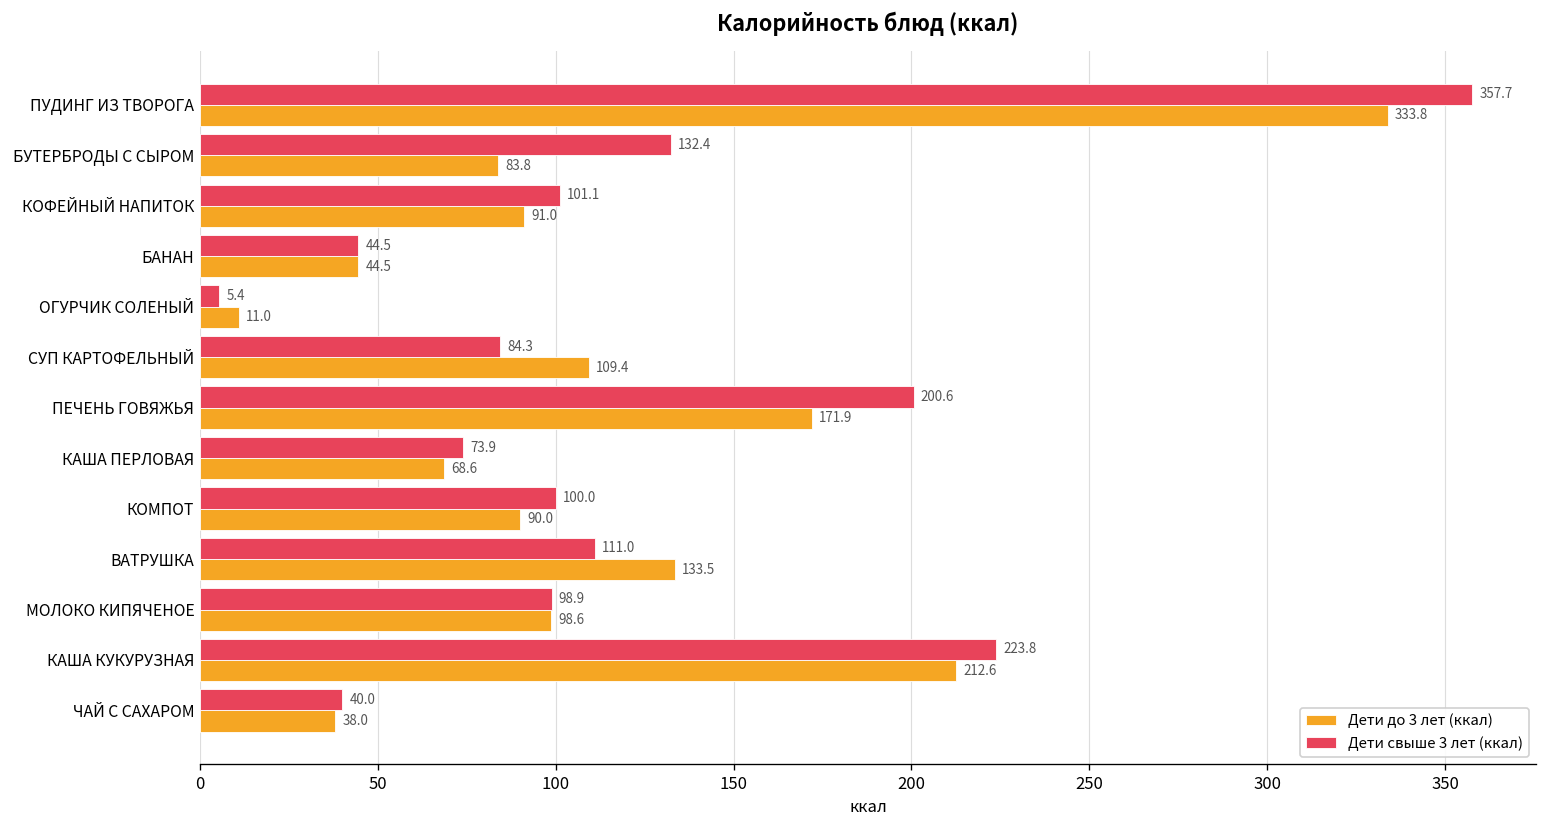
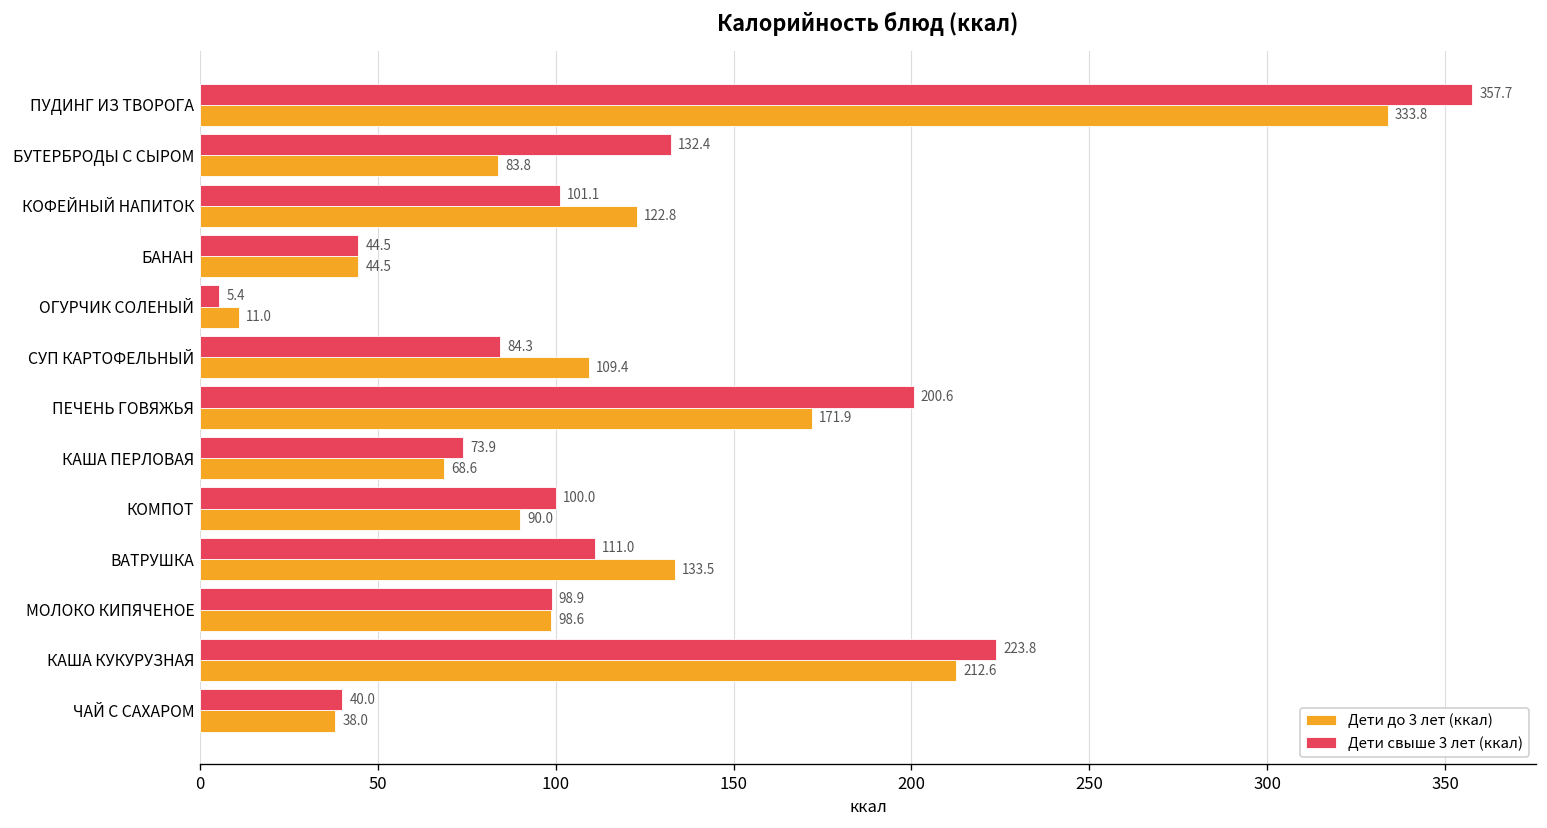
Дети до 3 лет (ккал), КОФЕЙНЫЙ НАПИТОК: 91.0 -> 122.8
